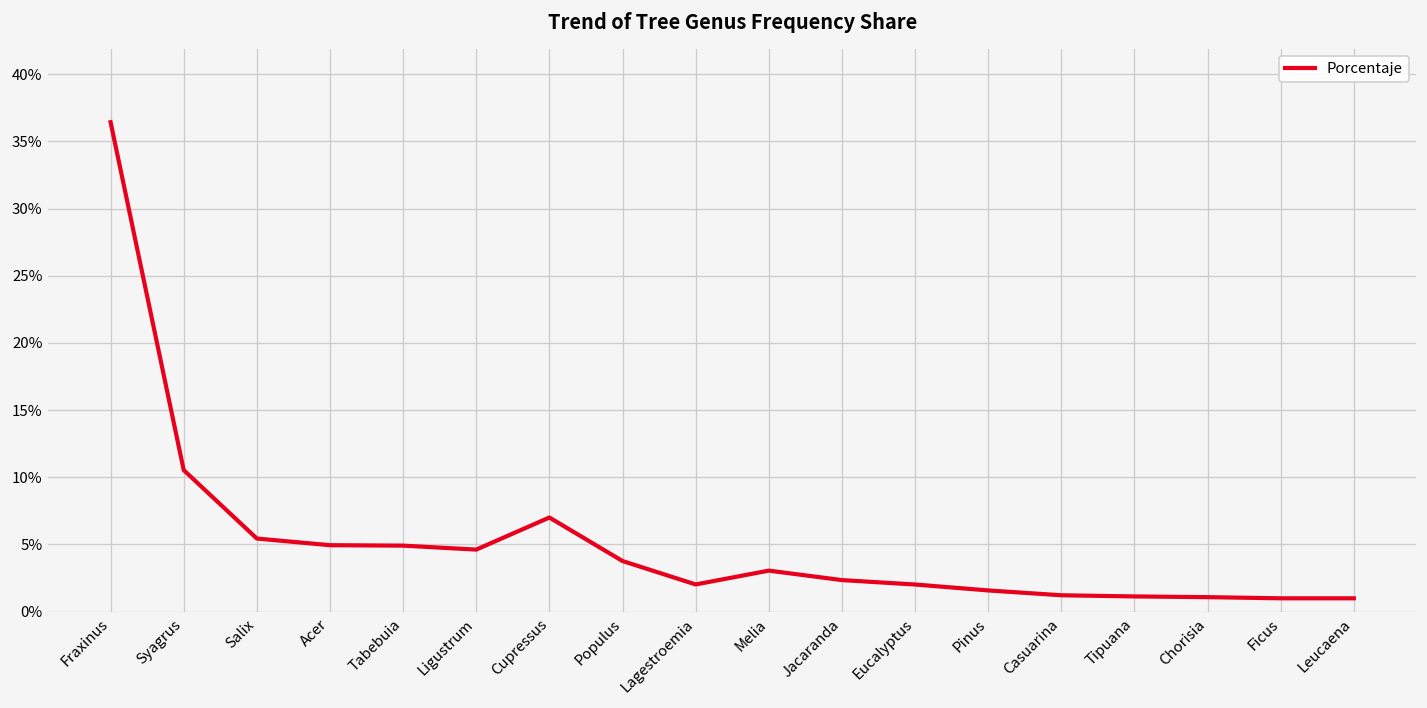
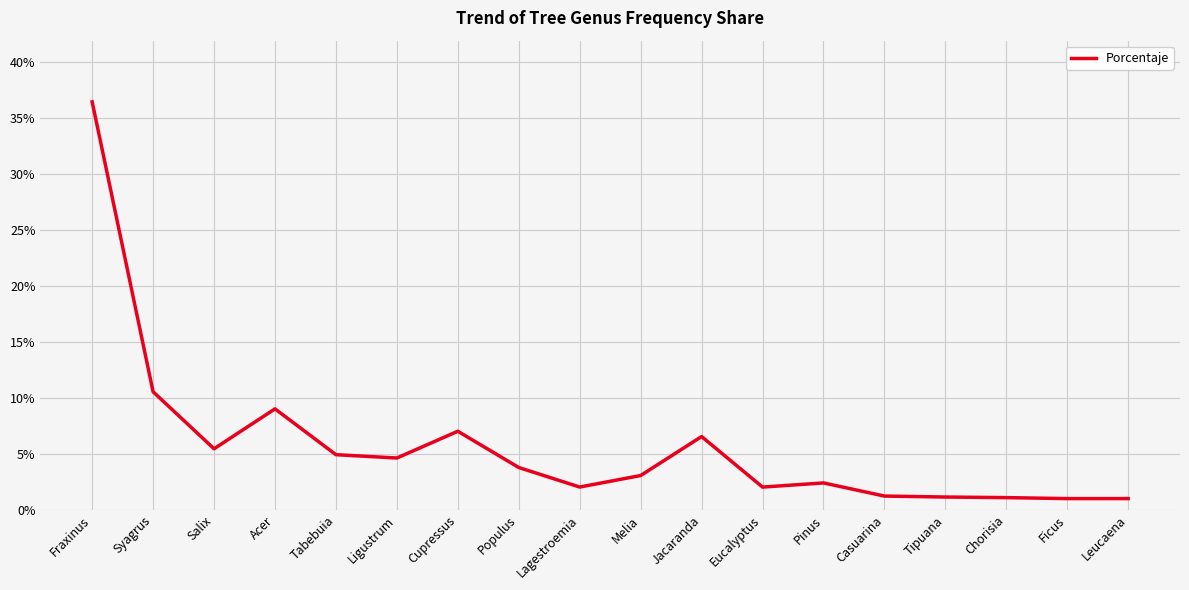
Acer: 4.9% -> 9.0%
Jacaranda: 2.4% -> 6.5%
Pinus: 1.6% -> 2.4%
